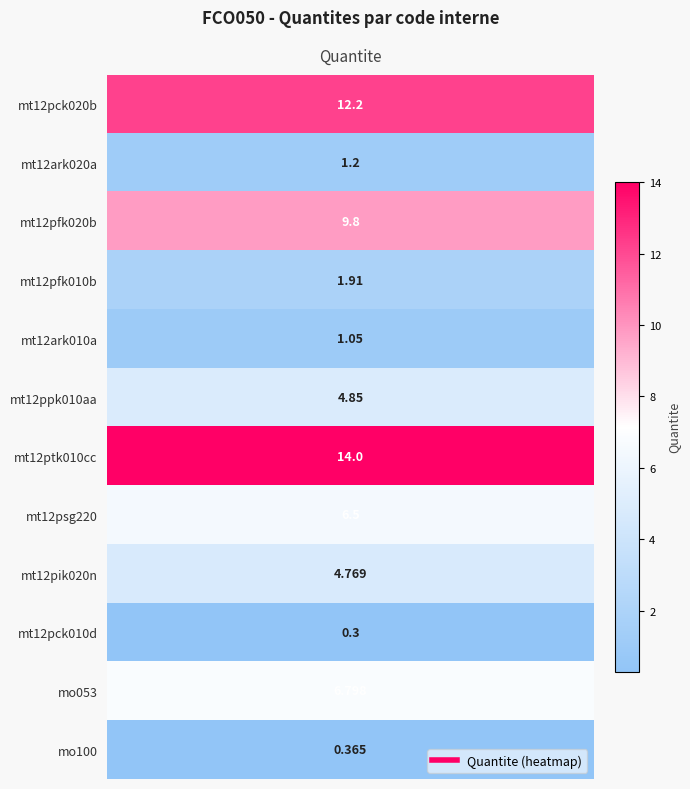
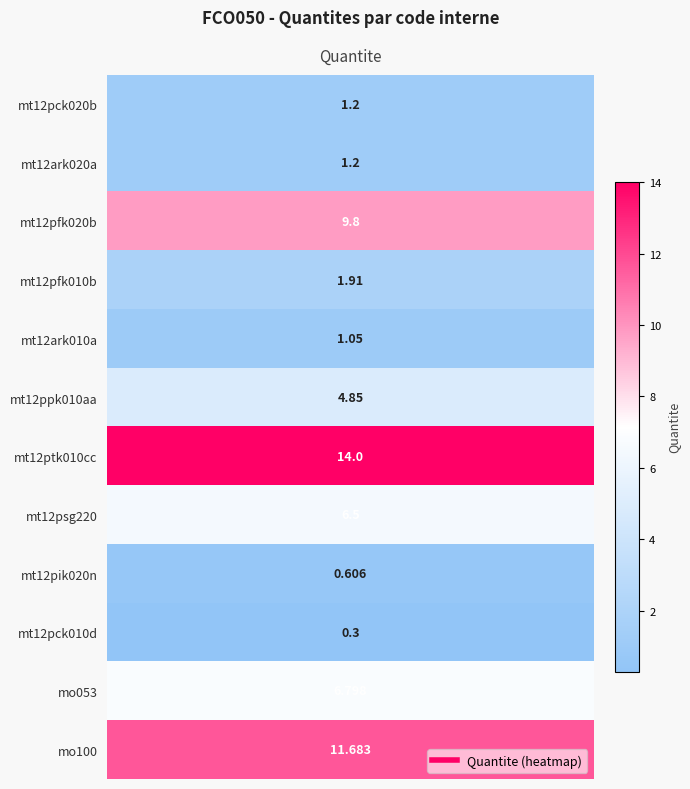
mt12pck020b, Quantite: 12.2 -> 1.2
mt12pik020n, Quantite: 4.769 -> 0.606
mo100, Quantite: 0.365 -> 11.683
